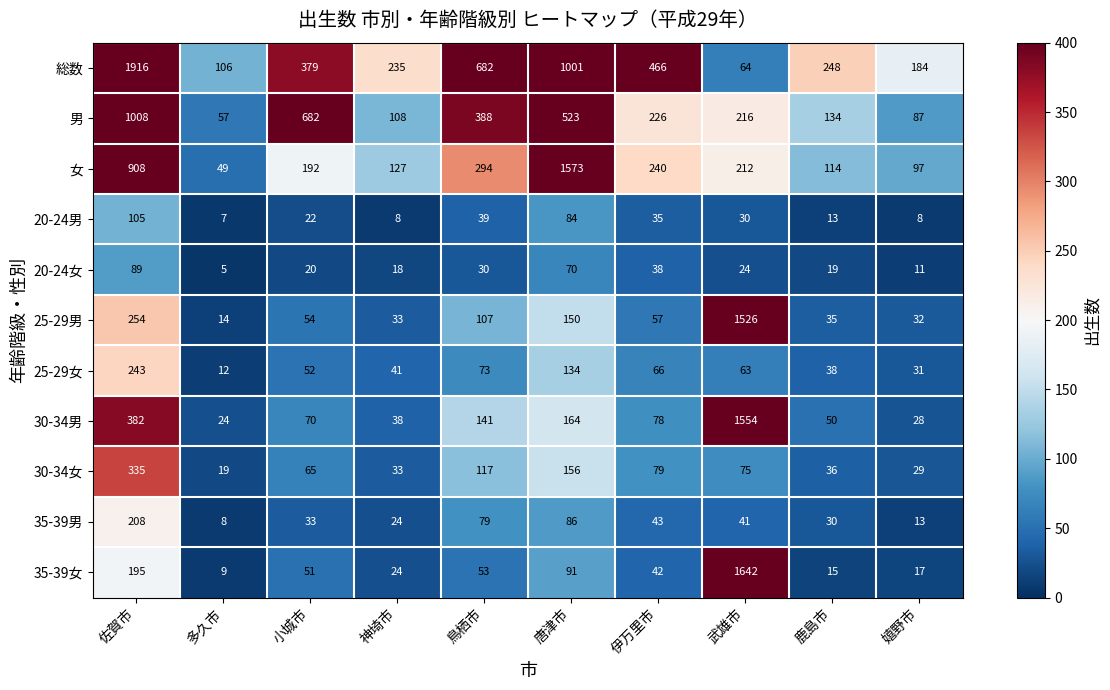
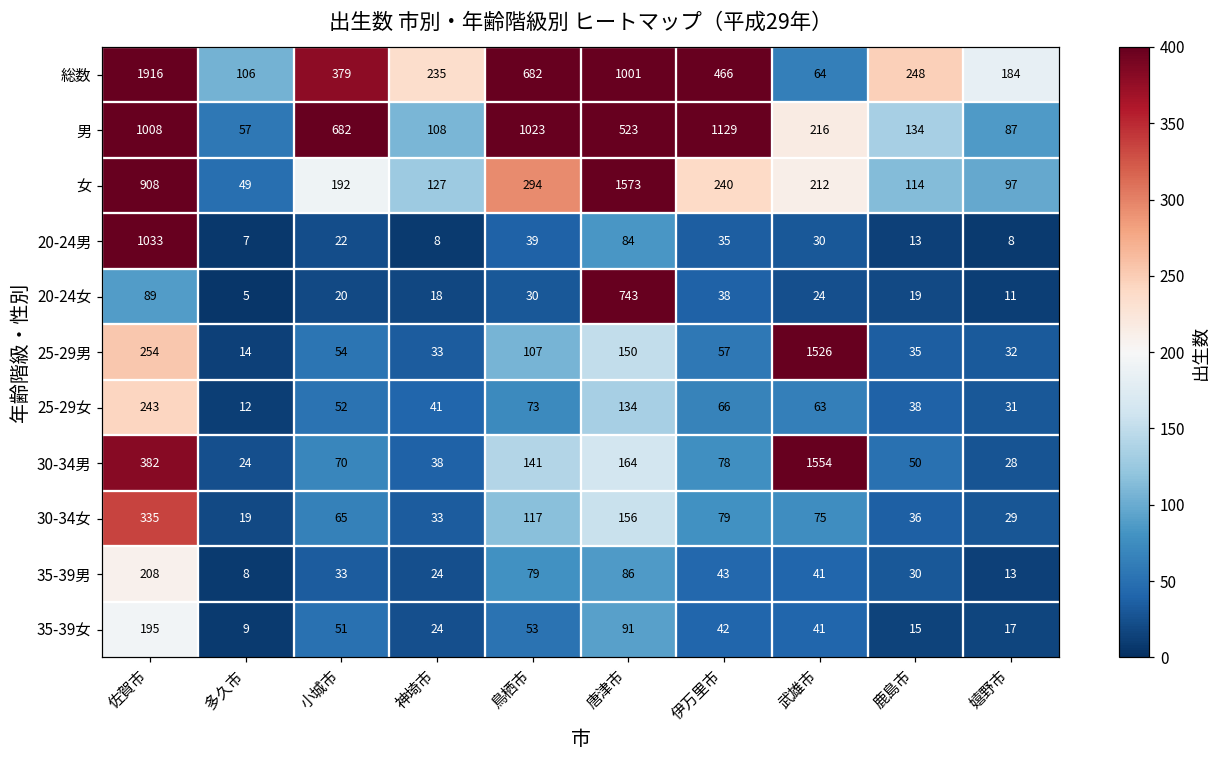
男, 鳥栖市: 388 -> 1023
男, 伊万里市: 226 -> 1129
20-24男, 佐賀市: 105 -> 1033
20-24女, 唐津市: 70 -> 743
35-39女, 武雄市: 1642 -> 41
